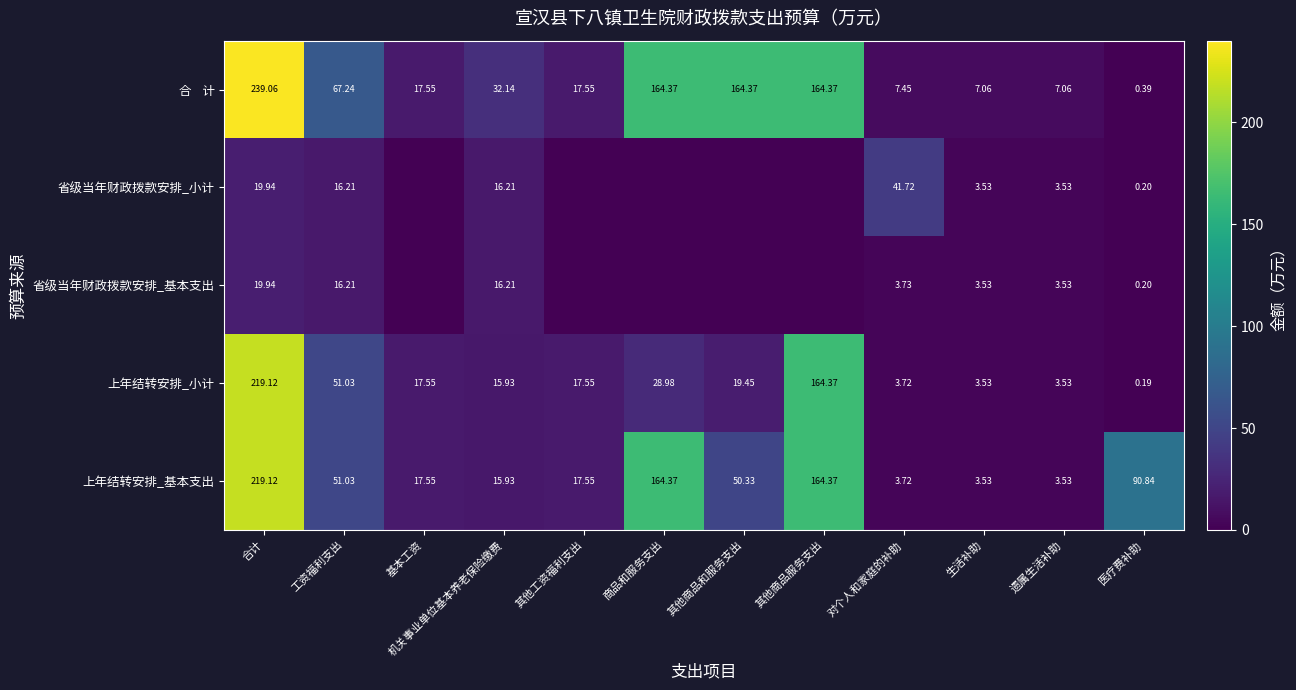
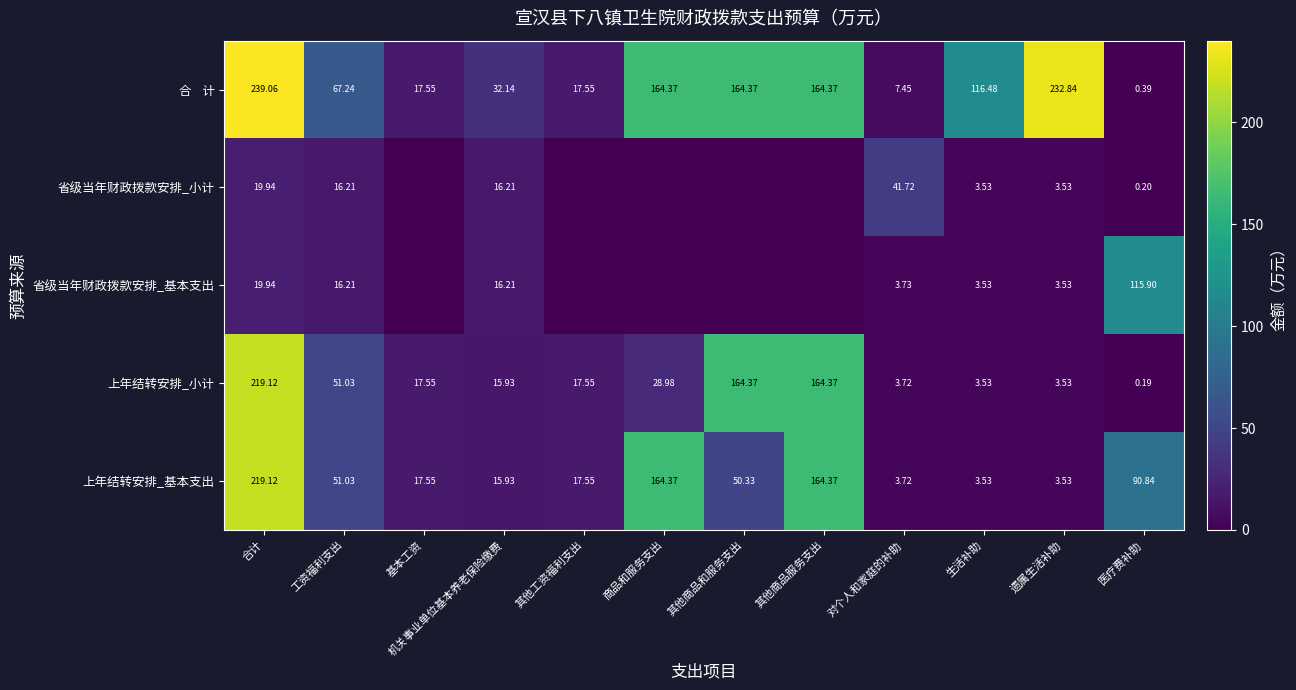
合 计, 生活补助: 7.06 -> 116.48
合 计, 遗属生活补助: 7.06 -> 232.84
省级当年财政拨款安排_基本支出, 医疗费补助: 0.20 -> 115.90
上年结转安排_小计, 其他商品和服务支出: 19.45 -> 164.37
